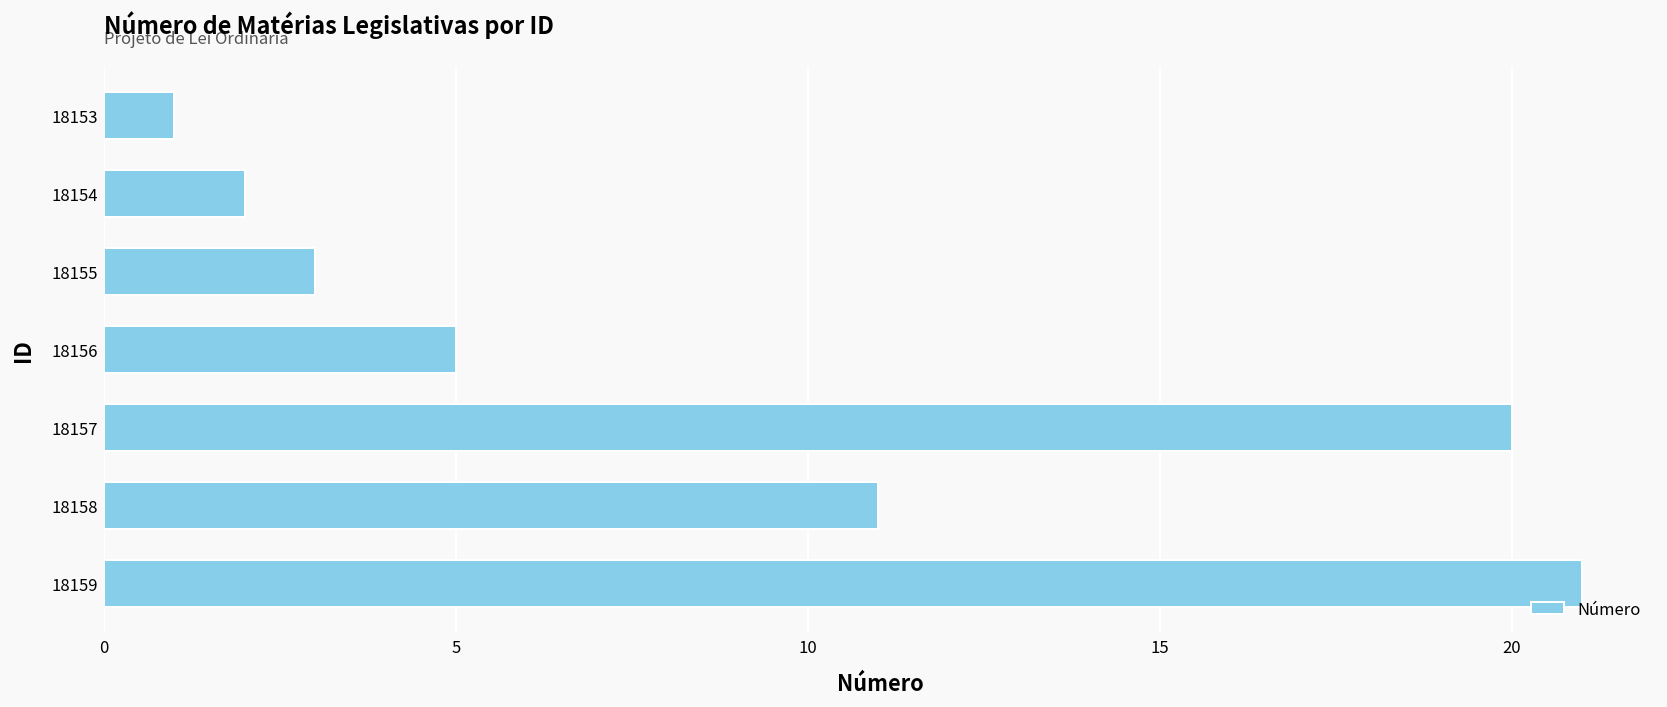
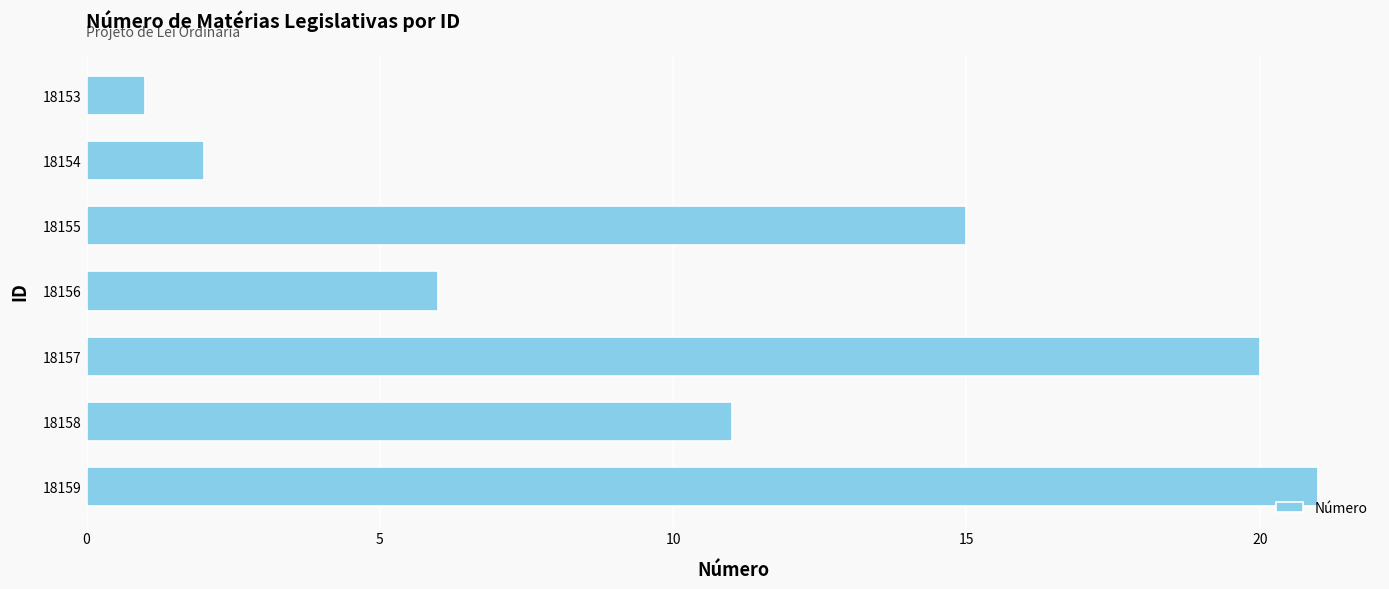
18155: 3 -> 15
18156: 5 -> 6
